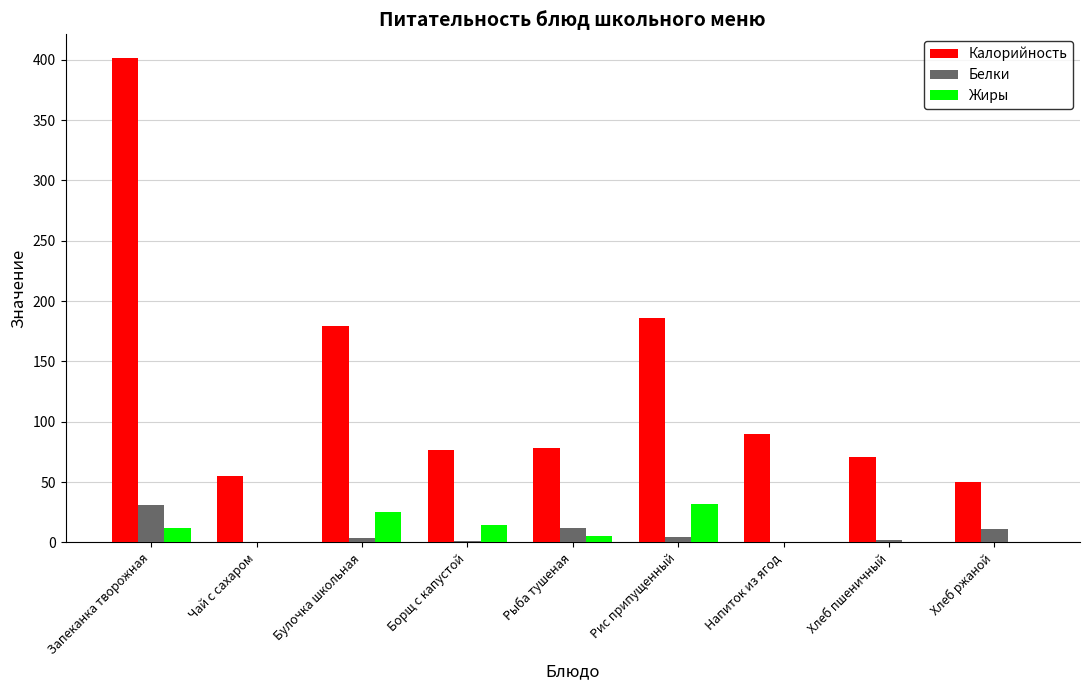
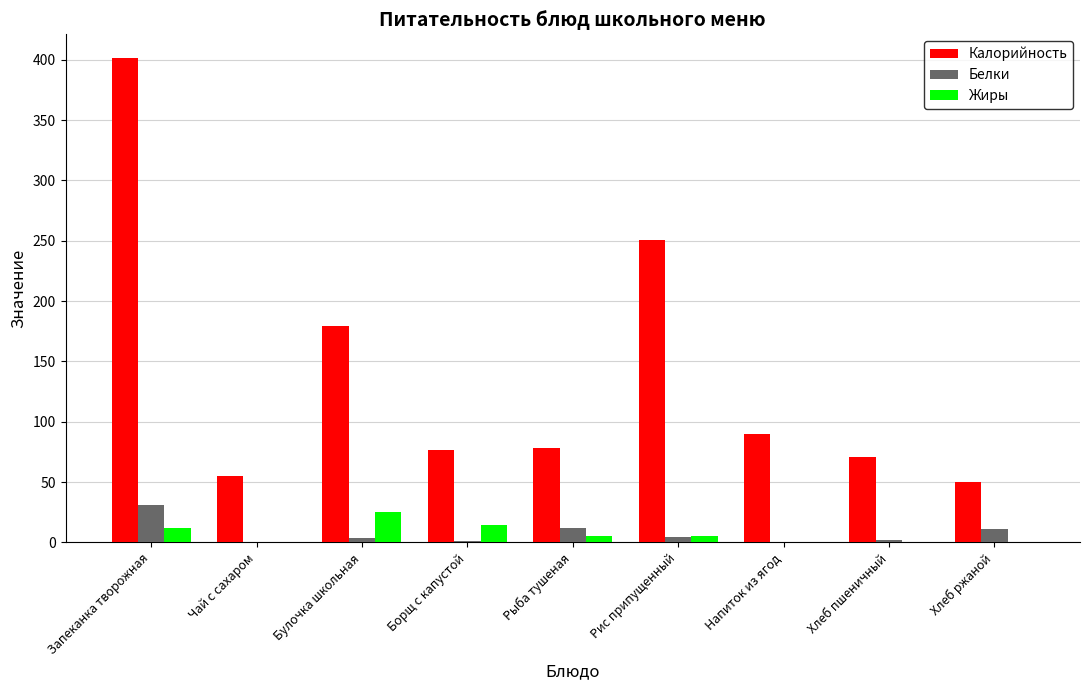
Калорийность, Рис припущенный: 186 -> 251
Жиры, Рис припущенный: 32 -> 5
